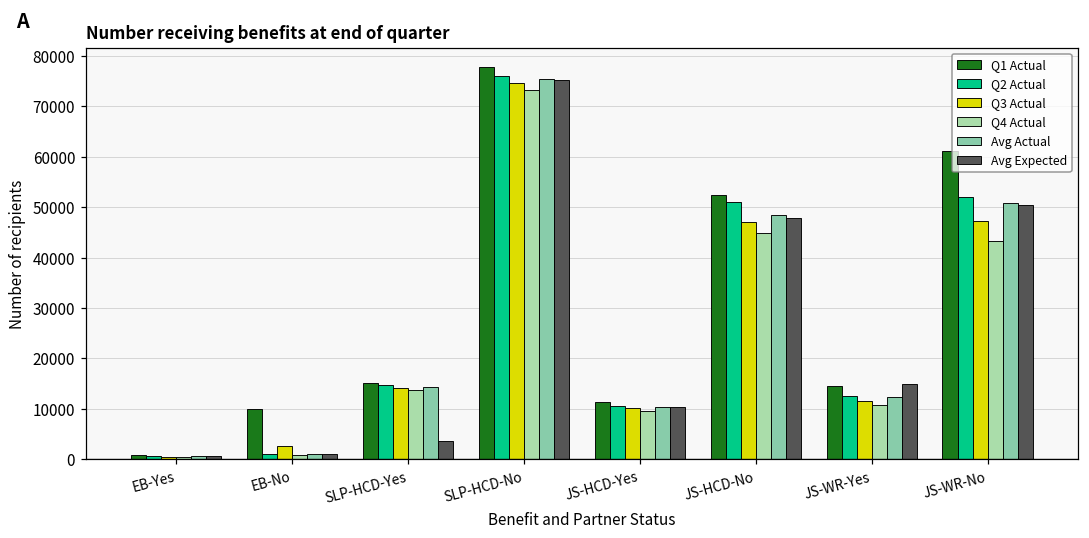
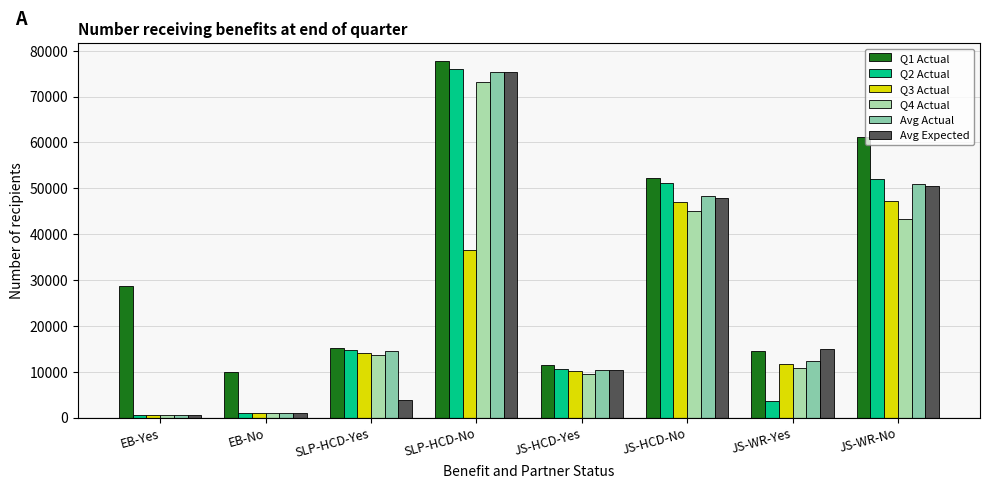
Q1 Actual, EB-Yes: 1000 -> 29000
Q3 Actual, EB-No: 3000 -> 1000
Q3 Actual, SLP-HCD-No: 75000 -> 37000
Q2 Actual, JS-WR-Yes: 13000 -> 4000
